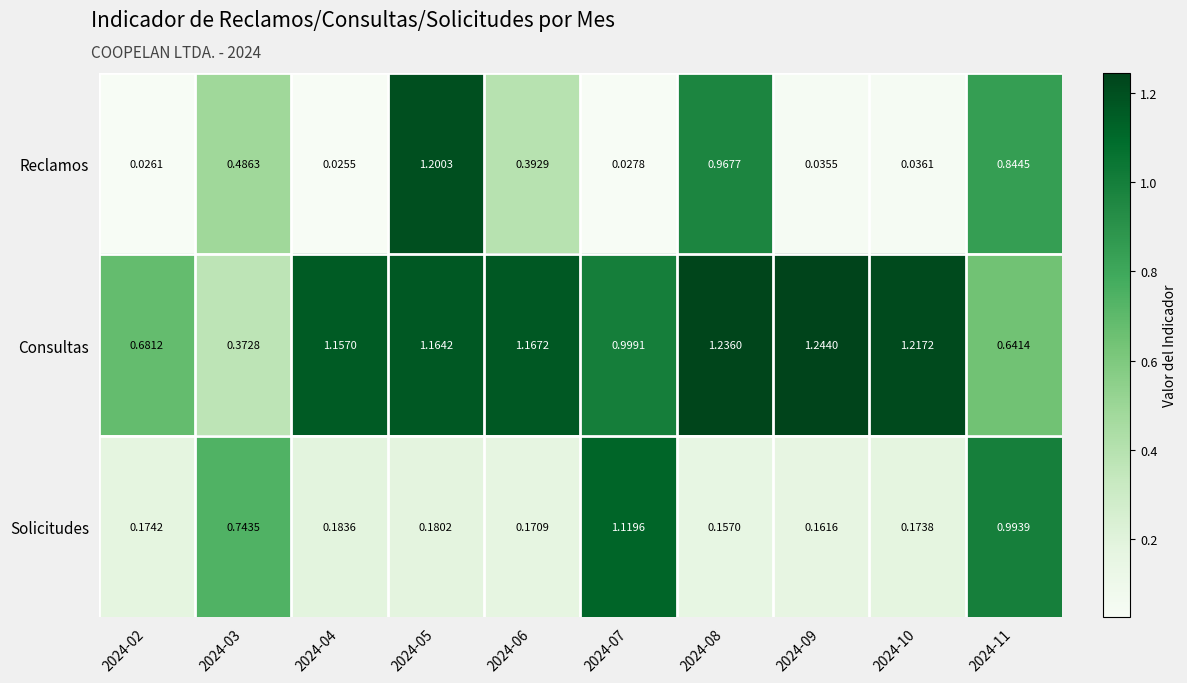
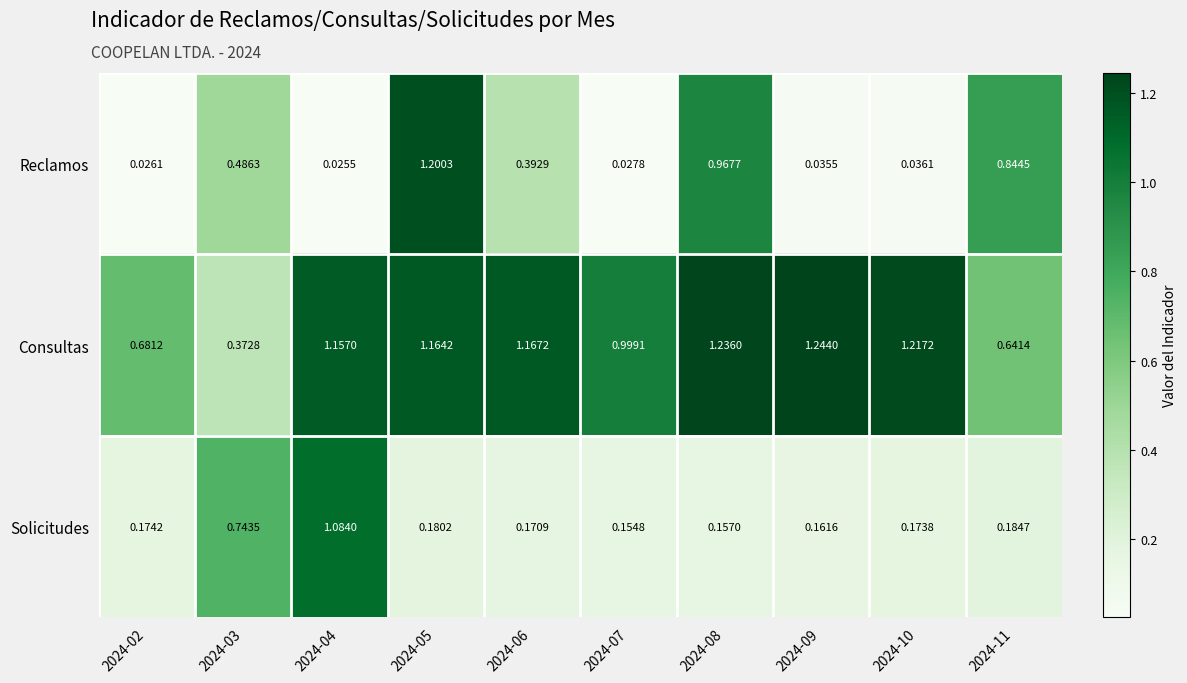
Solicitudes, 2024-04: 0.1836 -> 1.0840
Solicitudes, 2024-07: 1.1196 -> 0.1548
Solicitudes, 2024-11: 0.9939 -> 0.1847
